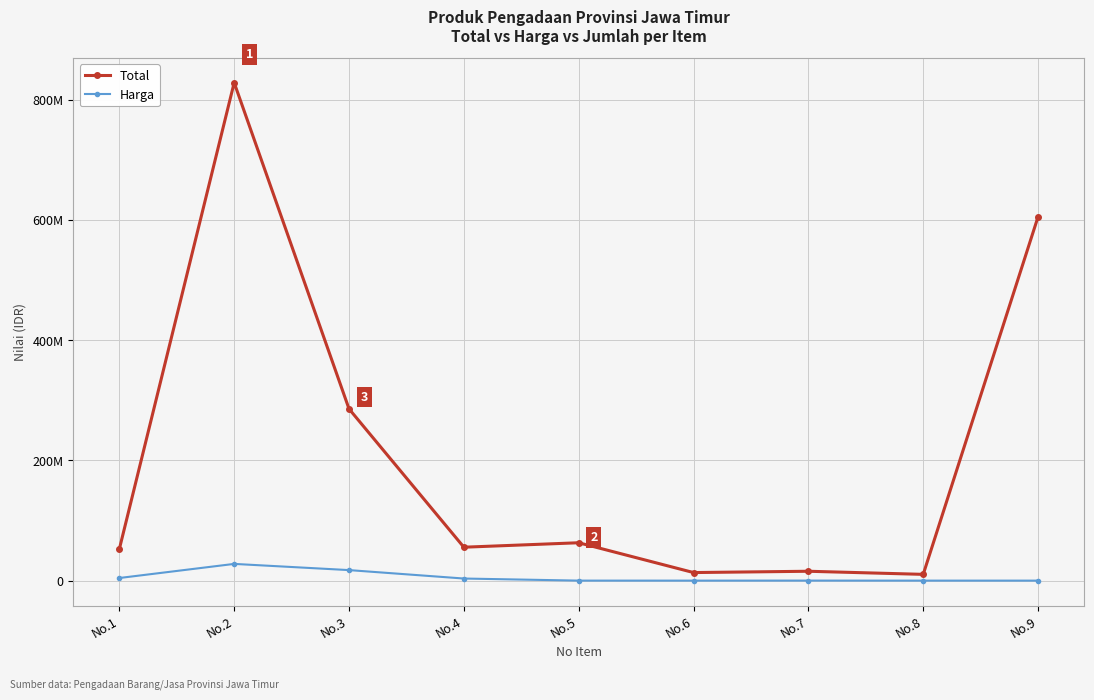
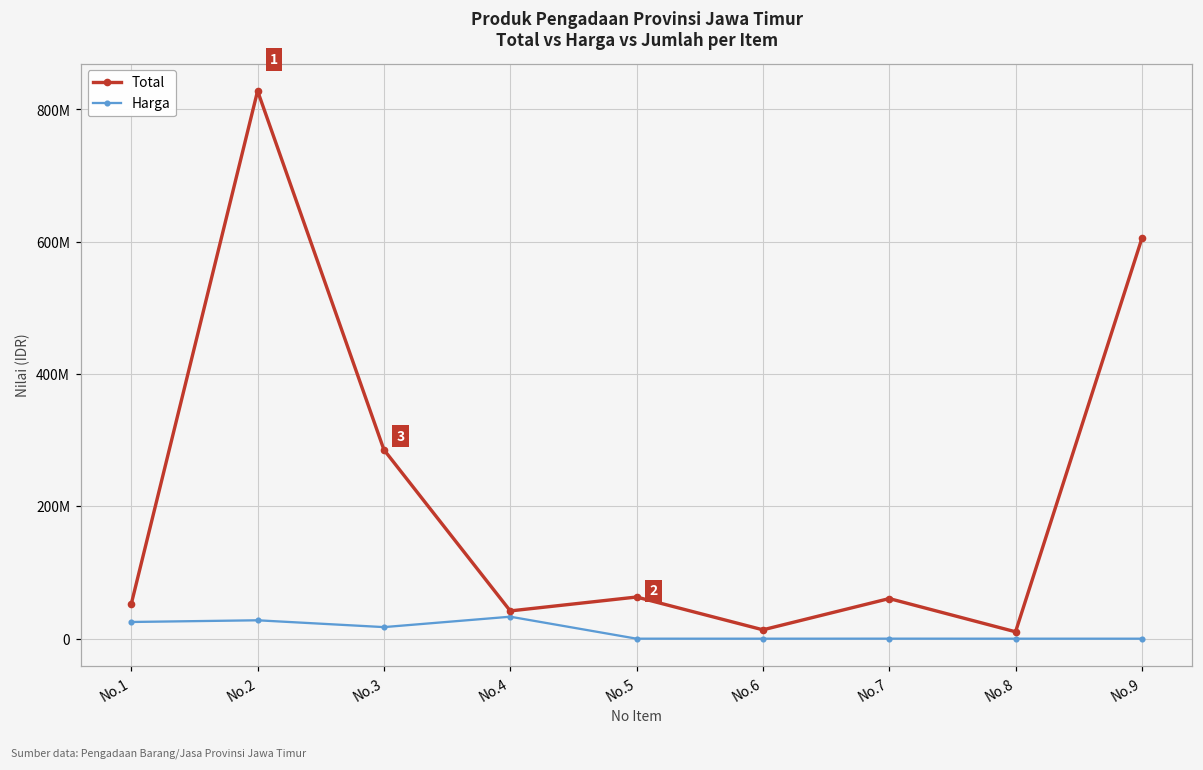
Harga, No.1: 0 -> 30000000
Total, No.4: 60000000 -> 40000000
Harga, No.4: 0 -> 30000000
Total, No.7: 20000000 -> 60000000
